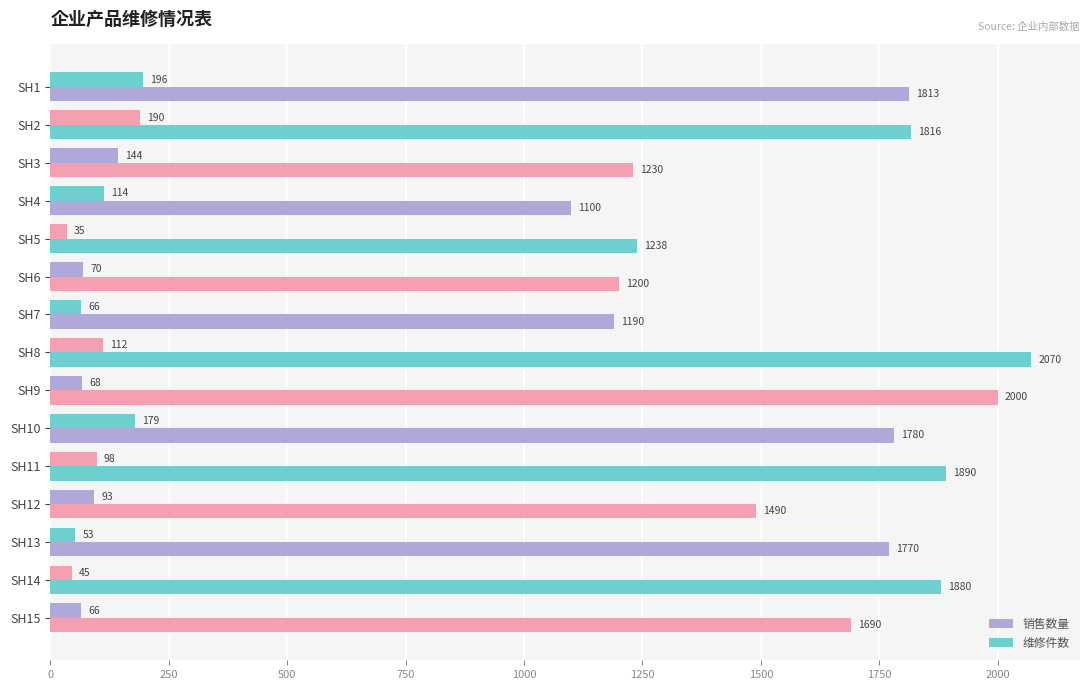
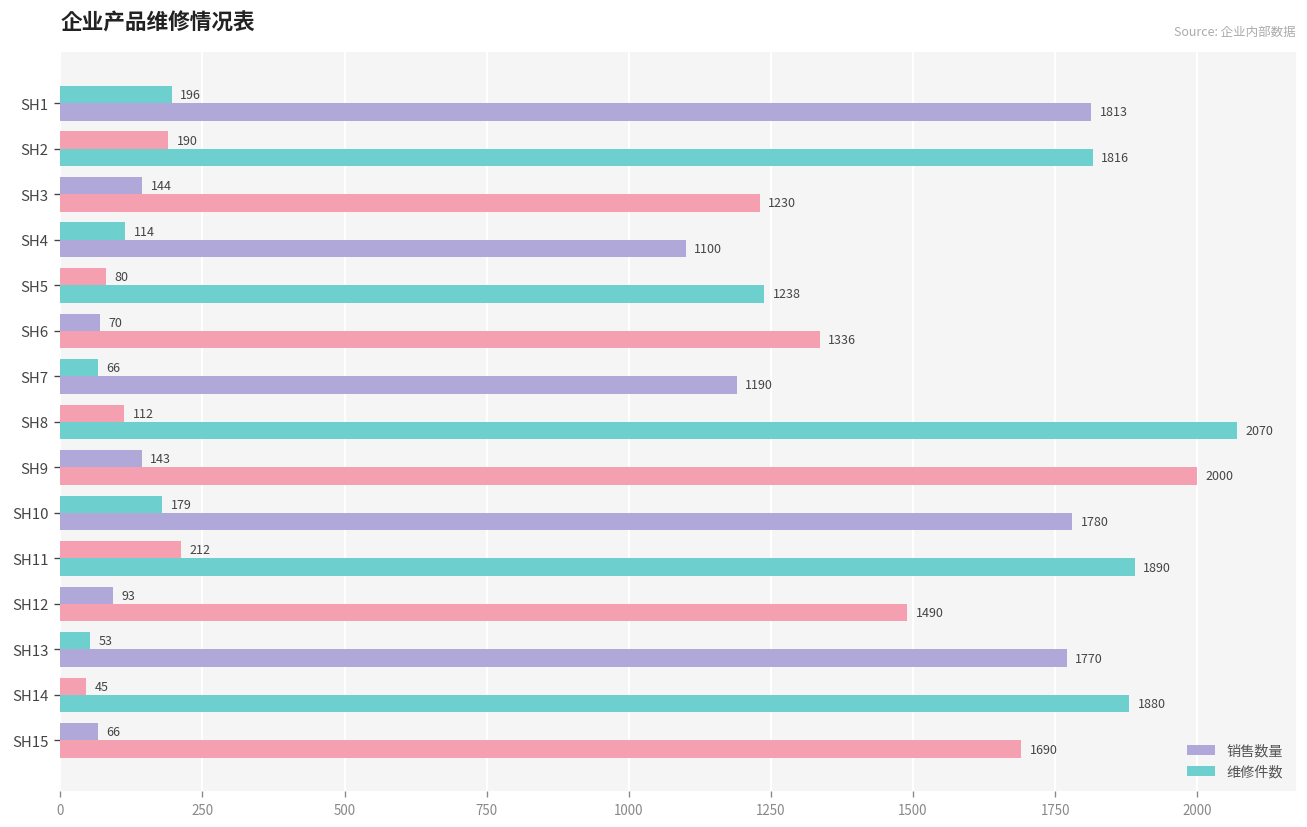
维修件数, SH5: 35 -> 80
销售数量, SH6: 1200 -> 1336
维修件数, SH9: 68 -> 143
维修件数, SH11: 98 -> 212
